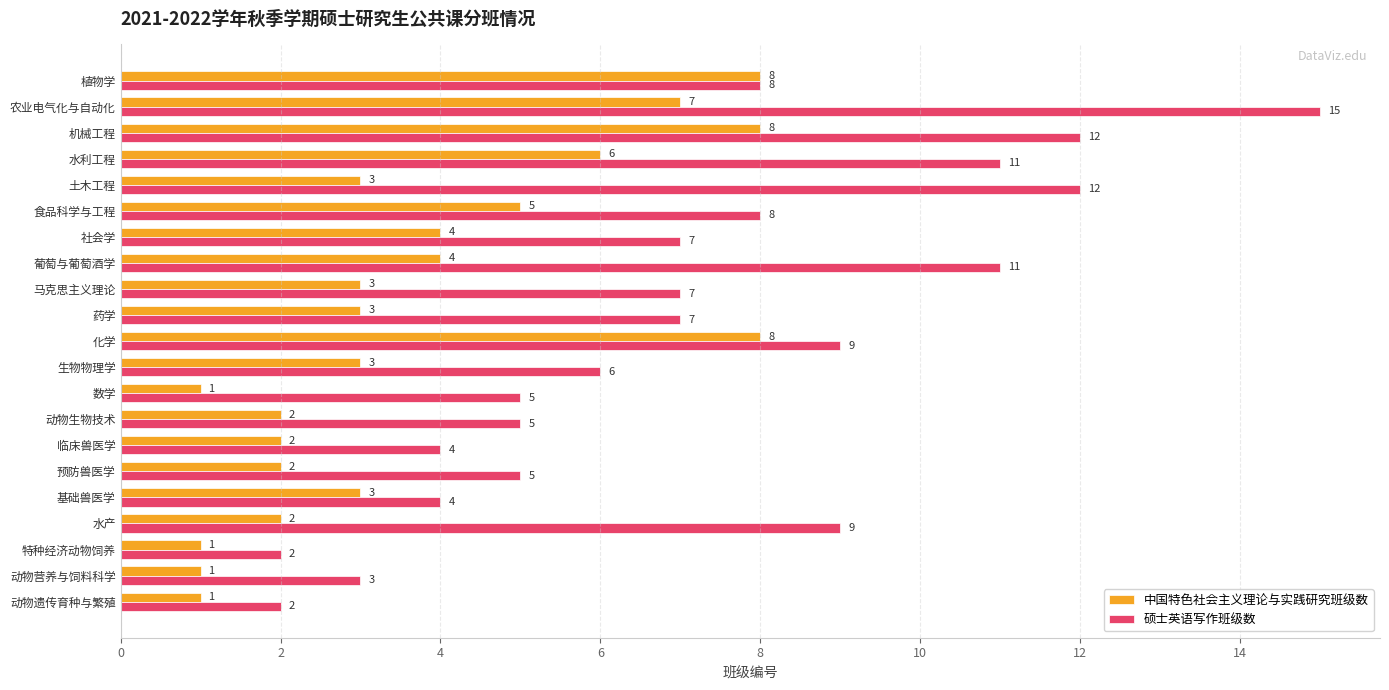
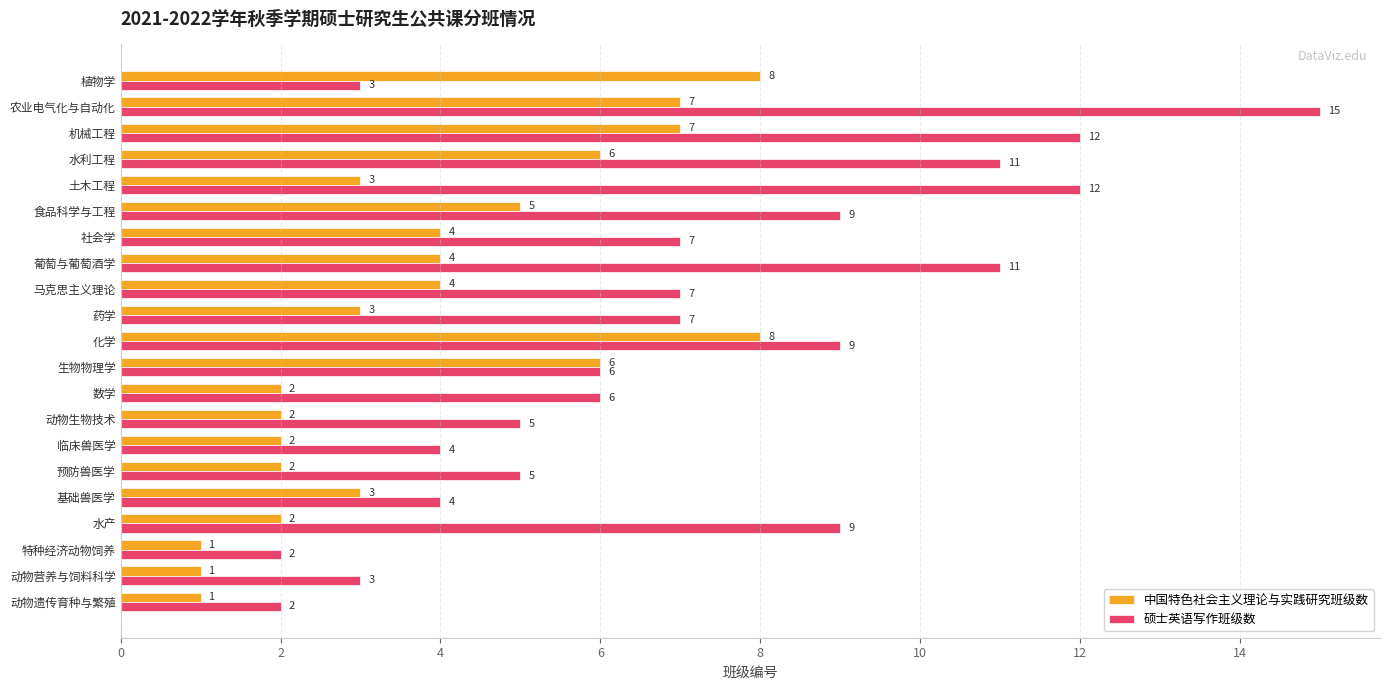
硕士英语写作班级数, 植物学: 8 -> 3
中国特色社会主义理论与实践研究班级数, 机械工程: 8 -> 7
硕士英语写作班级数, 食品科学与工程: 8 -> 9
中国特色社会主义理论与实践研究班级数, 马克思主义理论: 3 -> 4
中国特色社会主义理论与实践研究班级数, 生物物理学: 3 -> 6
中国特色社会主义理论与实践研究班级数, 数学: 1 -> 2
硕士英语写作班级数, 数学: 5 -> 6
